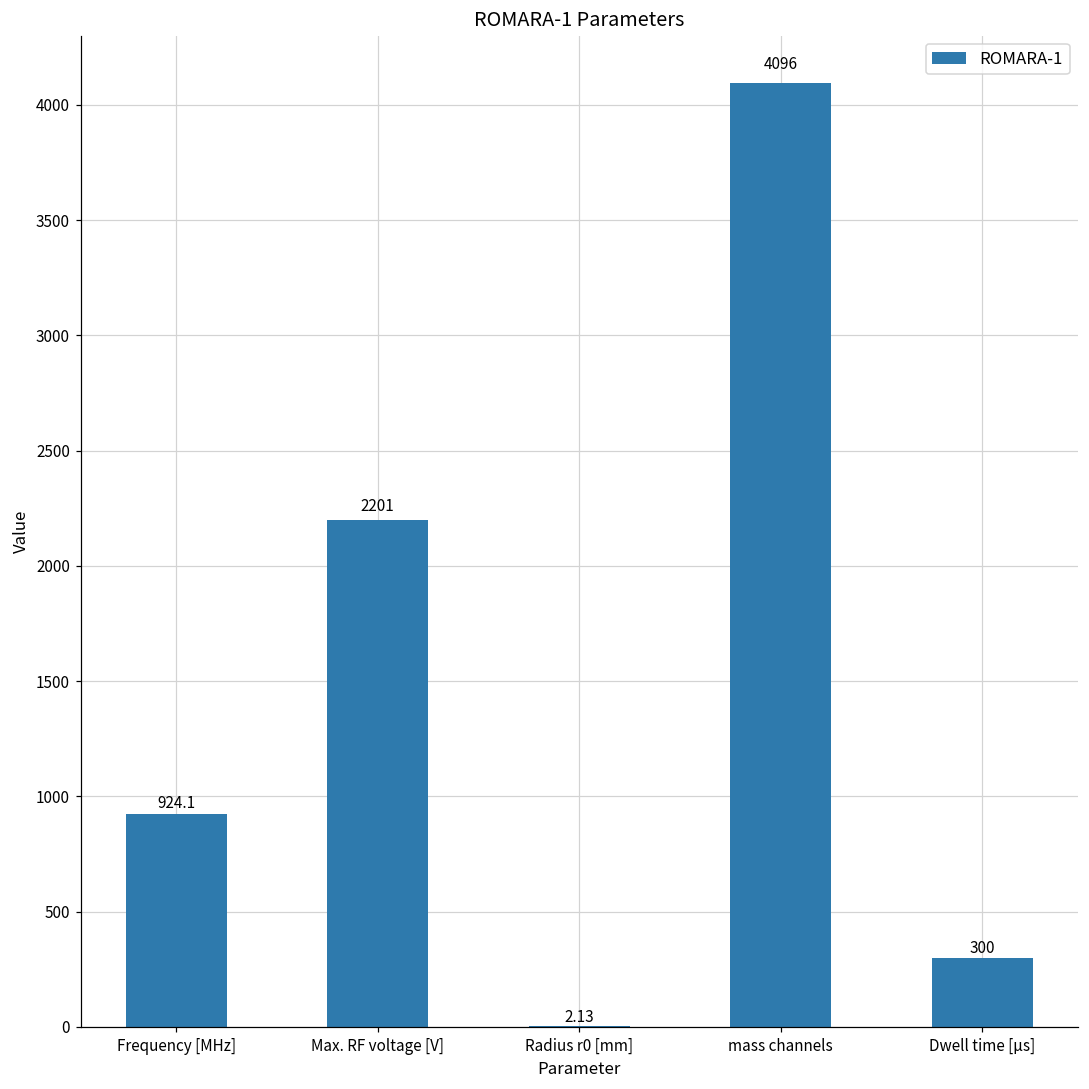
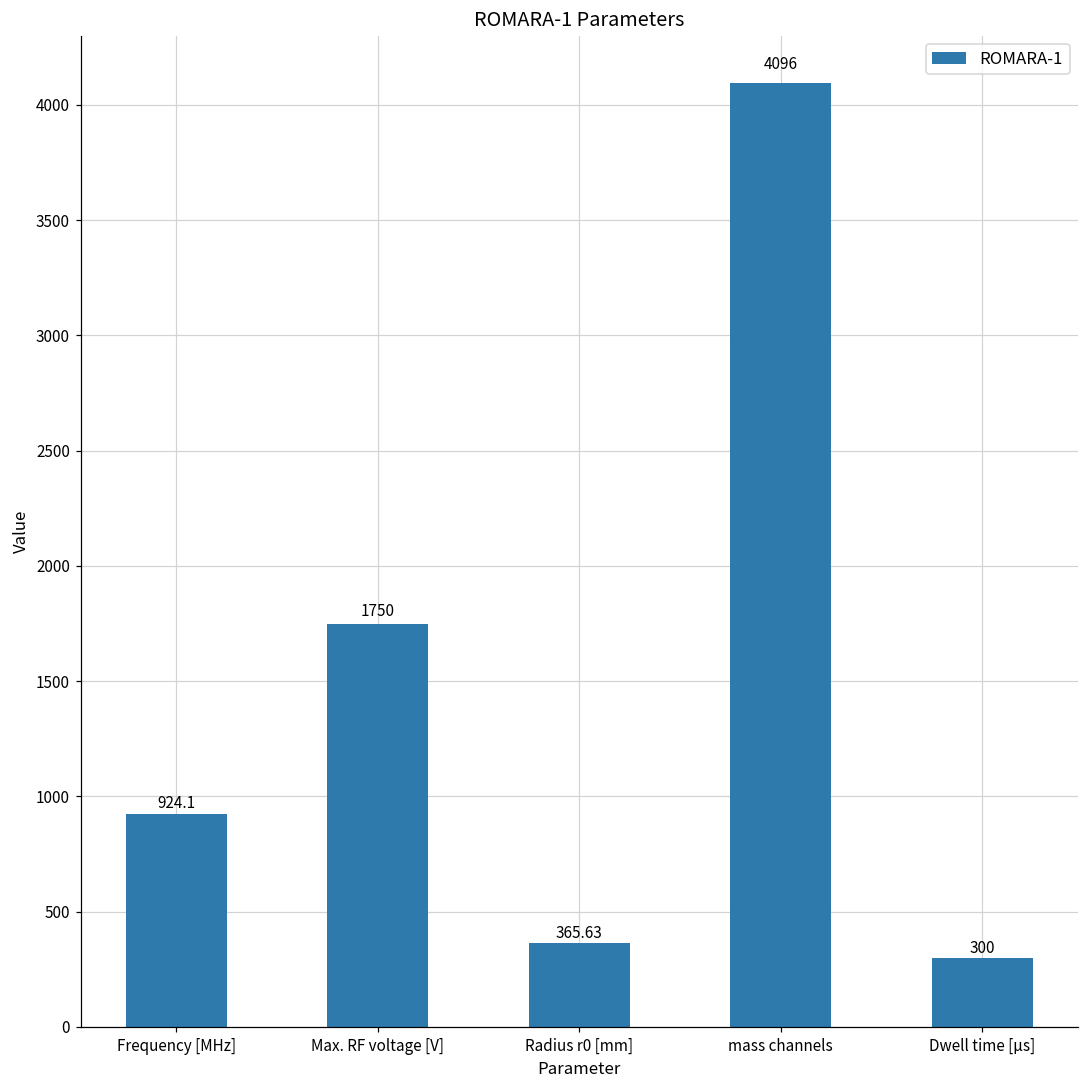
Max. RF voltage [V]: 2201 -> 1750
Radius r0 [mm]: 2.13 -> 365.63
